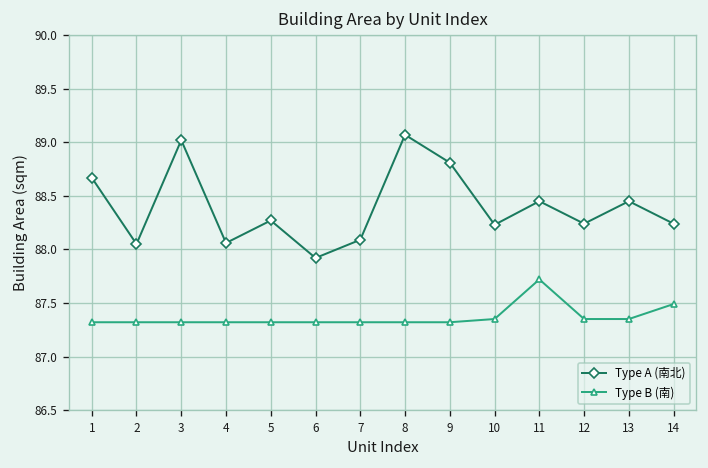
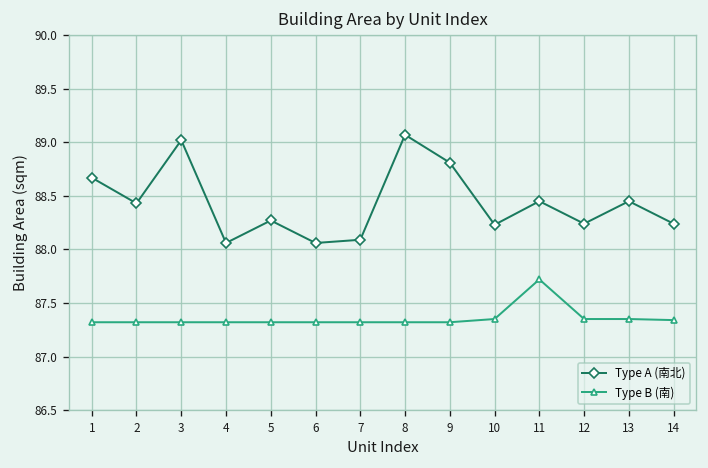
Type A (南北), 2: 88.1 -> 88.4
Type A (南北), 6: 87.9 -> 88.1
Type B (南), 14: 87.5 -> 87.3
